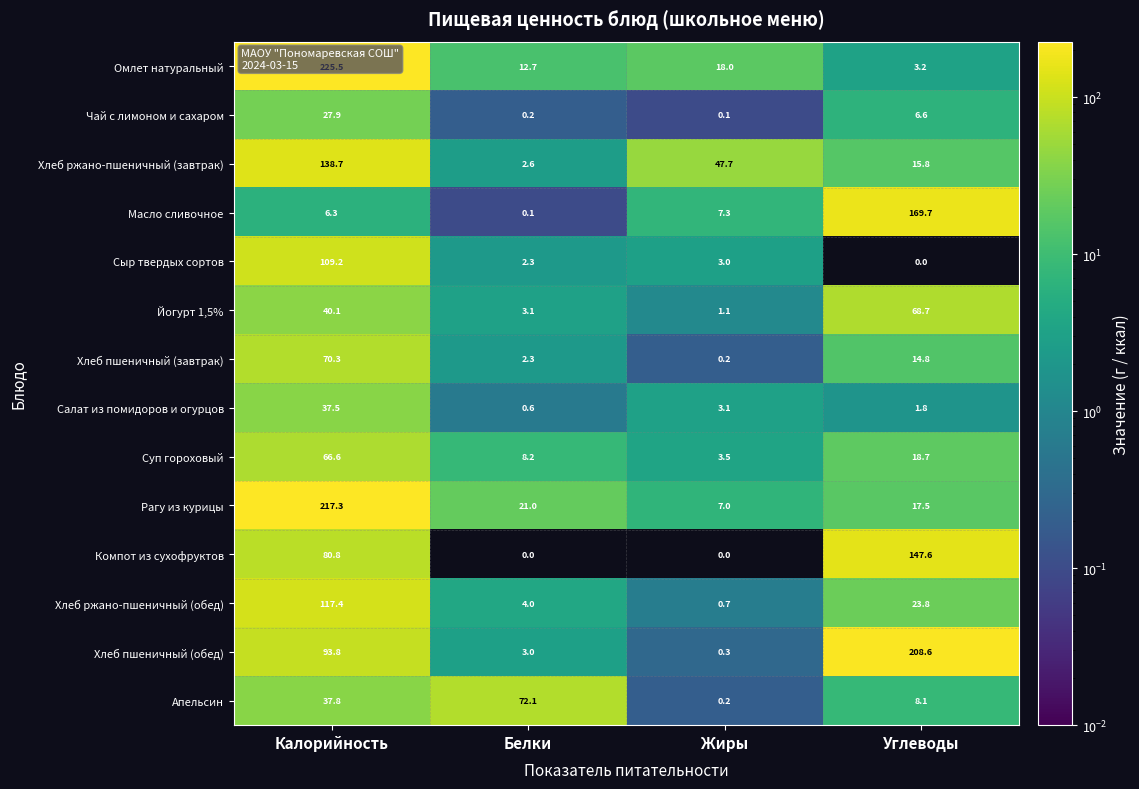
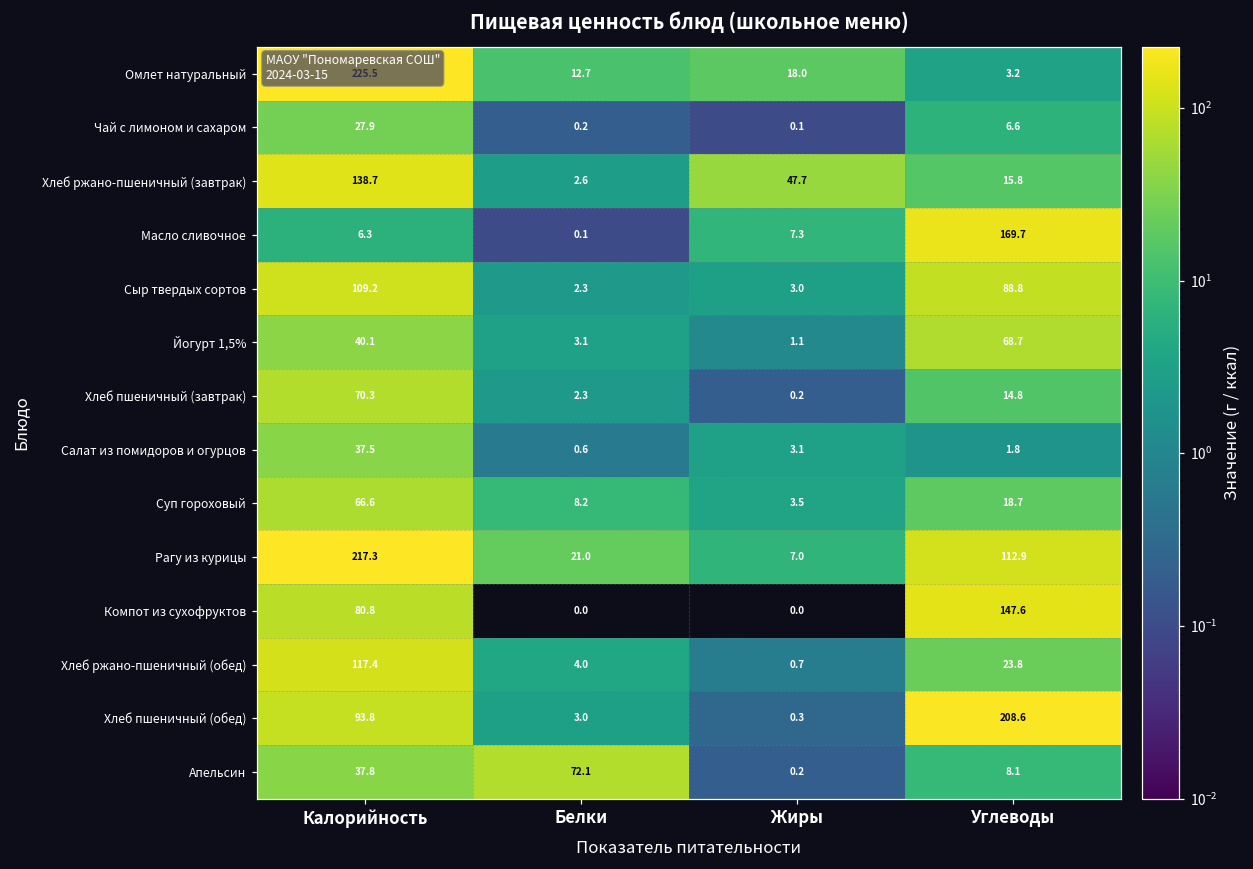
Сыр твердых сортов, Углеводы: 0.0 -> 88.8
Рагу из курицы, Углеводы: 17.5 -> 112.9
